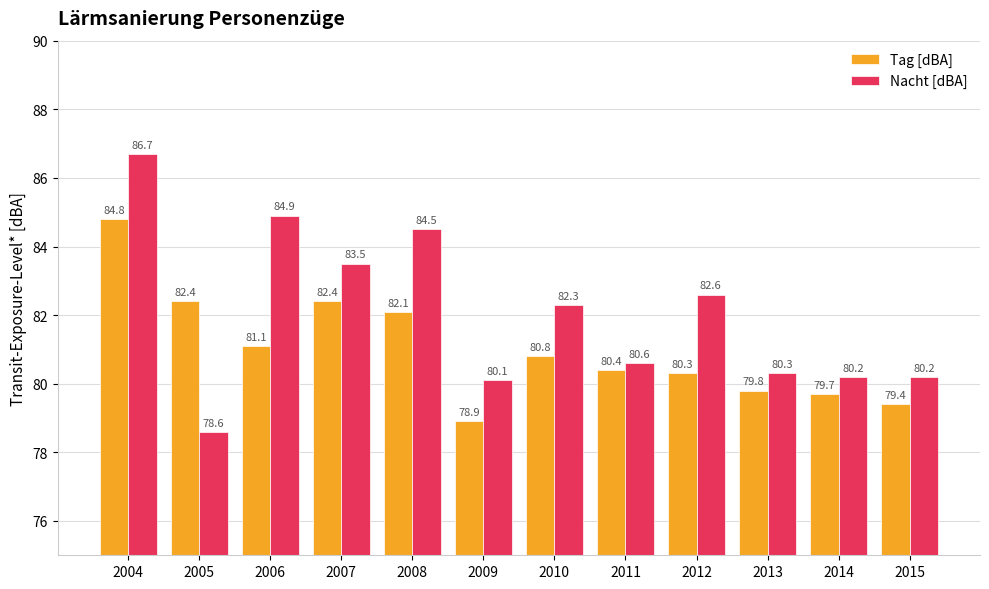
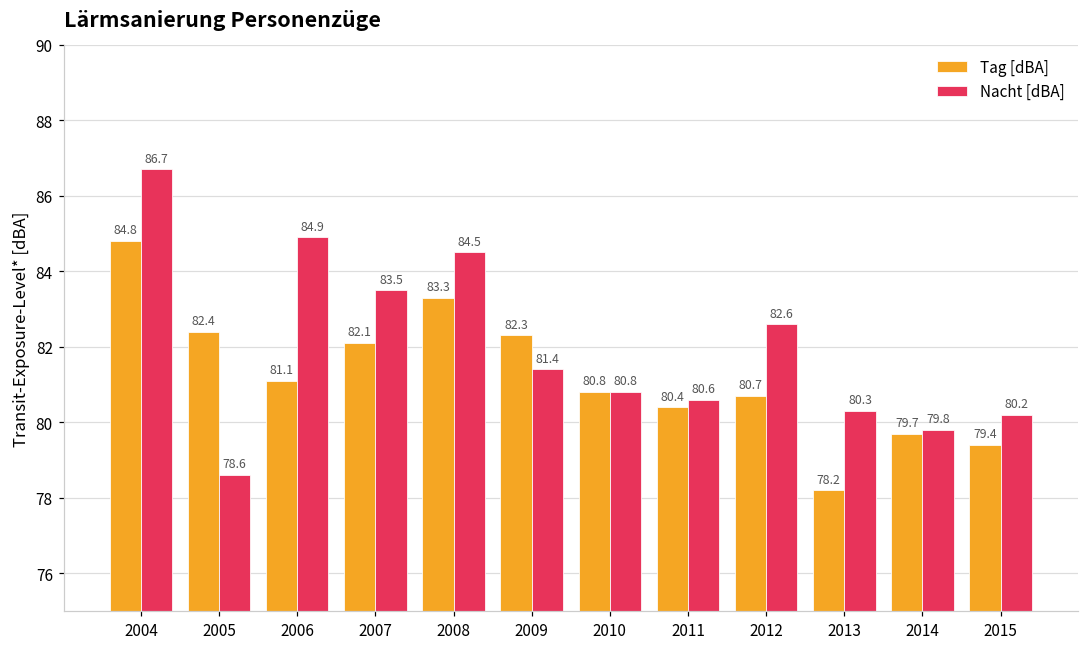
Tag [dBA], 2007: 82.4 -> 82.1
Tag [dBA], 2008: 82.1 -> 83.3
Tag [dBA], 2009: 78.9 -> 82.3
Nacht [dBA], 2009: 80.1 -> 81.4
Nacht [dBA], 2010: 82.3 -> 80.8
Tag [dBA], 2012: 80.3 -> 80.7
Tag [dBA], 2013: 79.8 -> 78.2
Nacht [dBA], 2014: 80.2 -> 79.8
